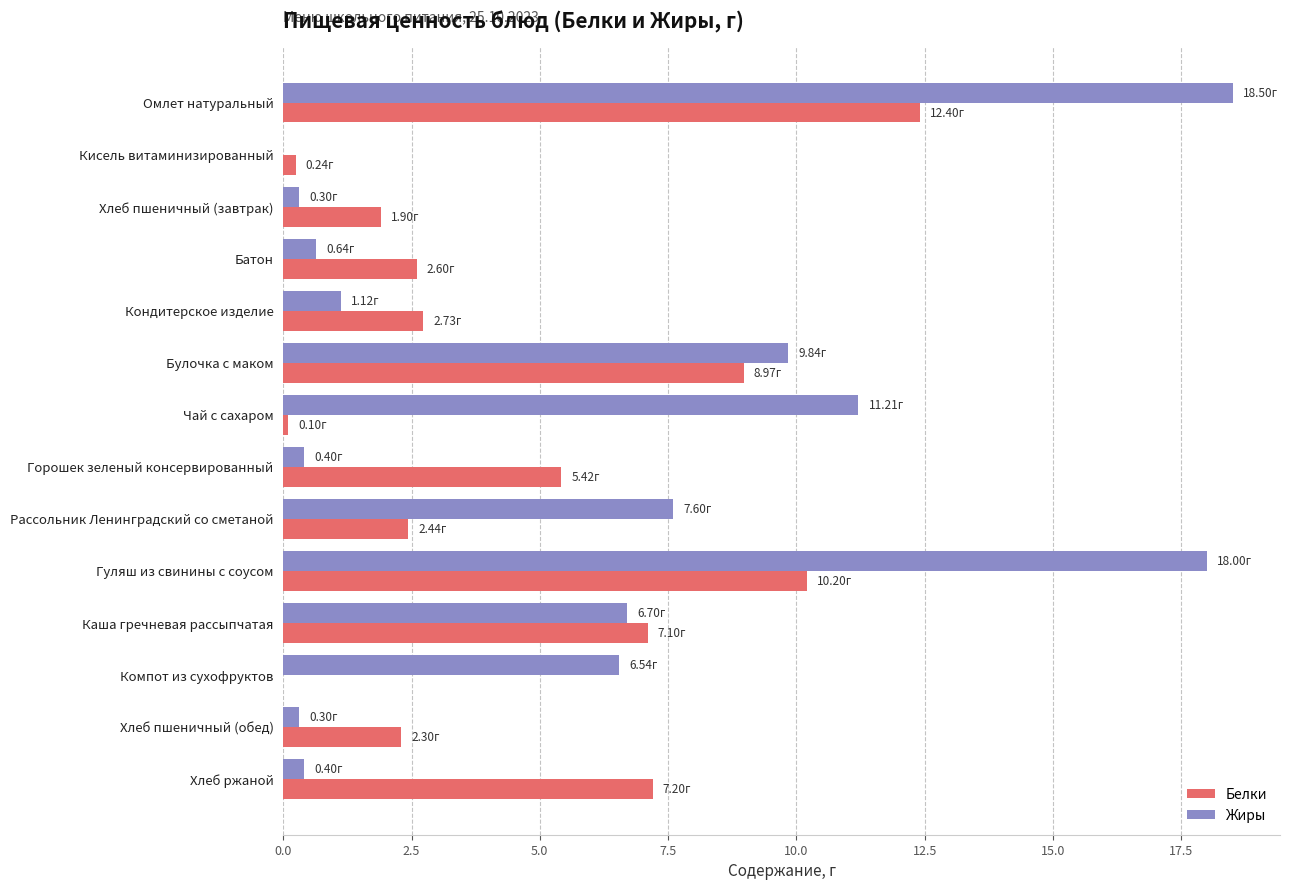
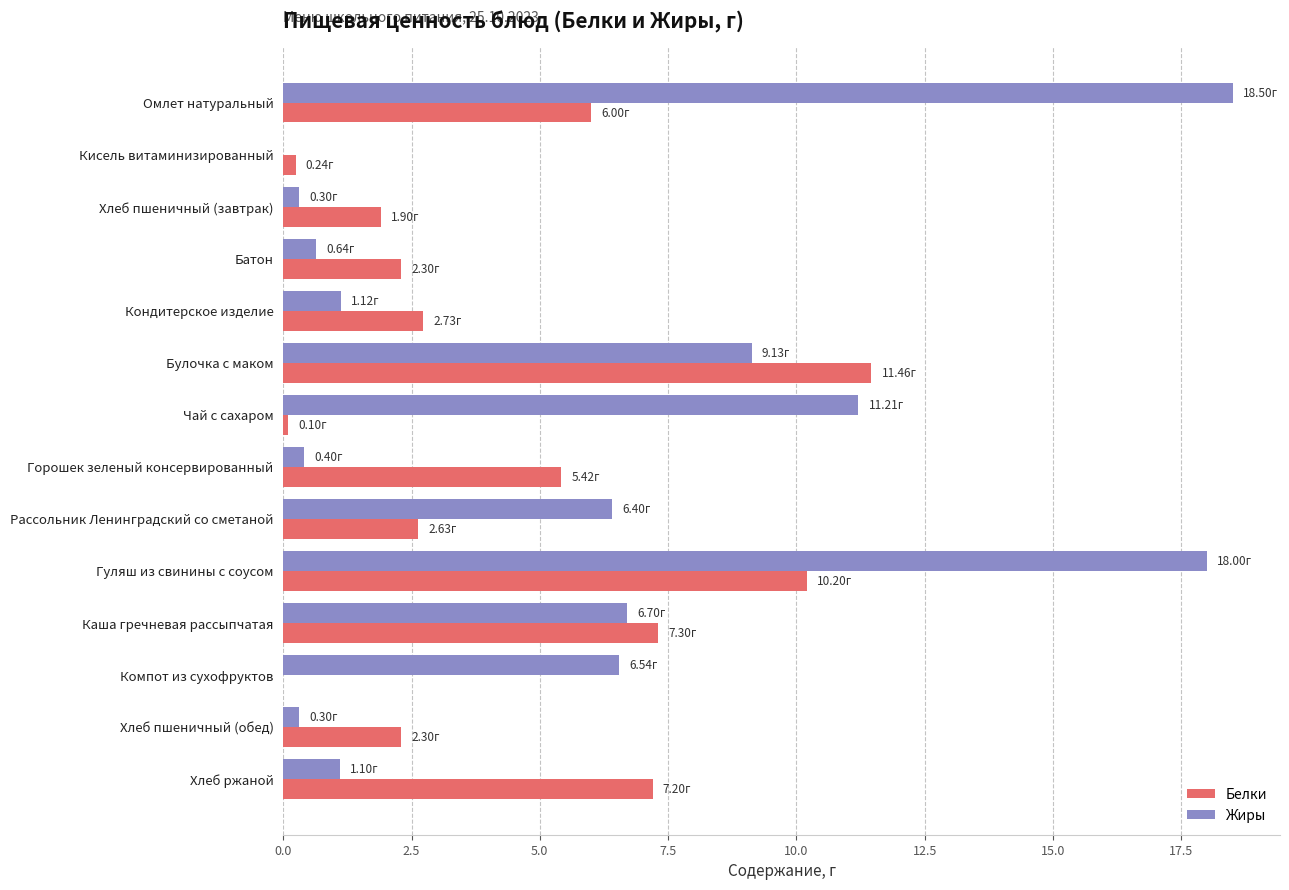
Белки, Омлет натуральный: 12.40г -> 6.00г
Белки, Батон: 2.60г -> 2.30г
Жиры, Булочка с маком: 9.84г -> 9.13г
Белки, Булочка с маком: 8.97г -> 11.46г
Жиры, Рассольник Ленинградский со сметаной: 7.60г -> 6.40г
Белки, Рассольник Ленинградский со сметаной: 2.44г -> 2.63г
Белки, Каша гречневая рассыпчатая: 7.10г -> 7.30г
Жиры, Хлеб ржаной: 0.40г -> 1.10г
